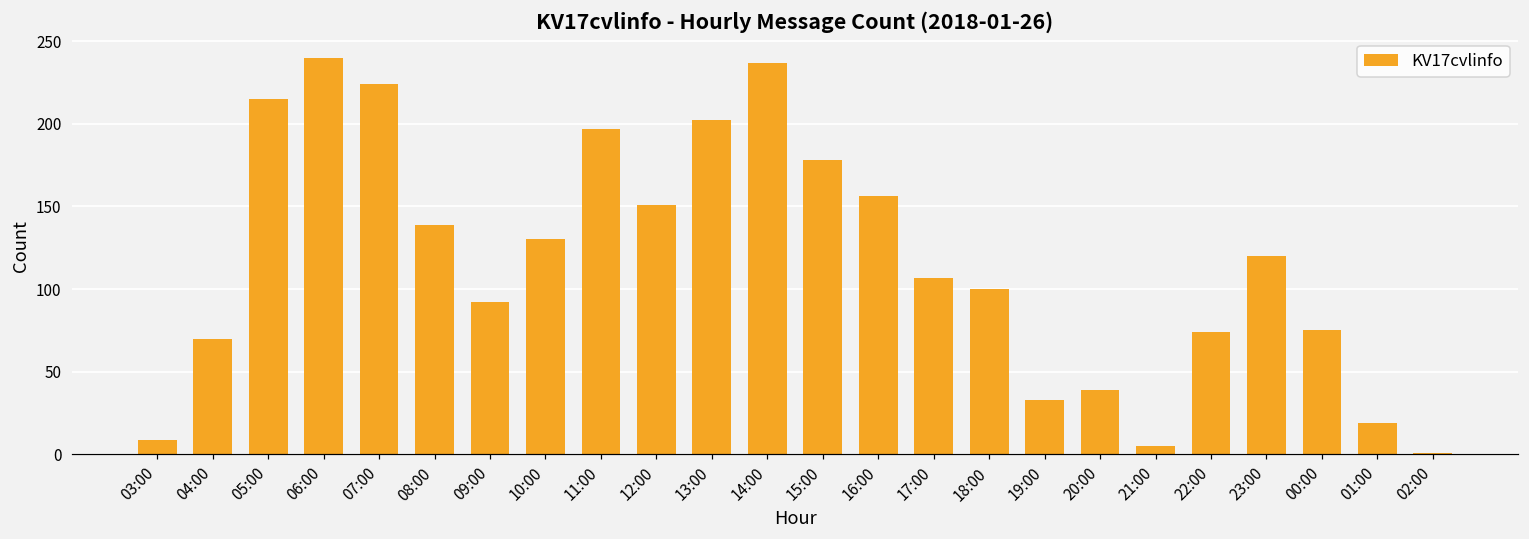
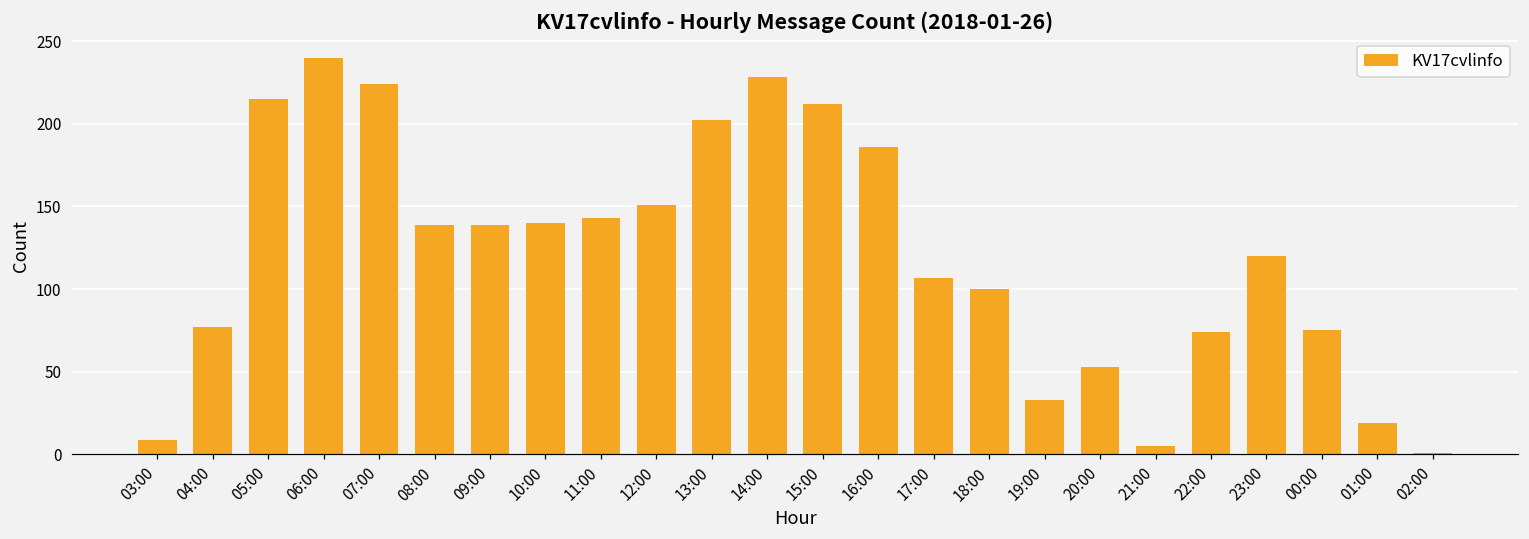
04:00: 70 -> 77
09:00: 92 -> 139
10:00: 130 -> 140
11:00: 197 -> 143
14:00: 237 -> 228
15:00: 178 -> 212
16:00: 156 -> 186
20:00: 39 -> 53
